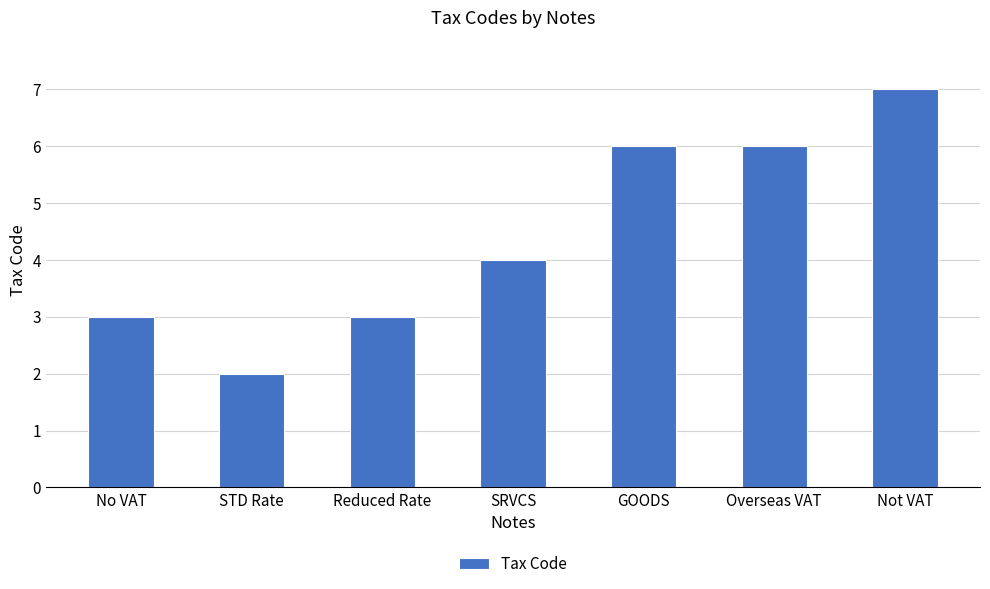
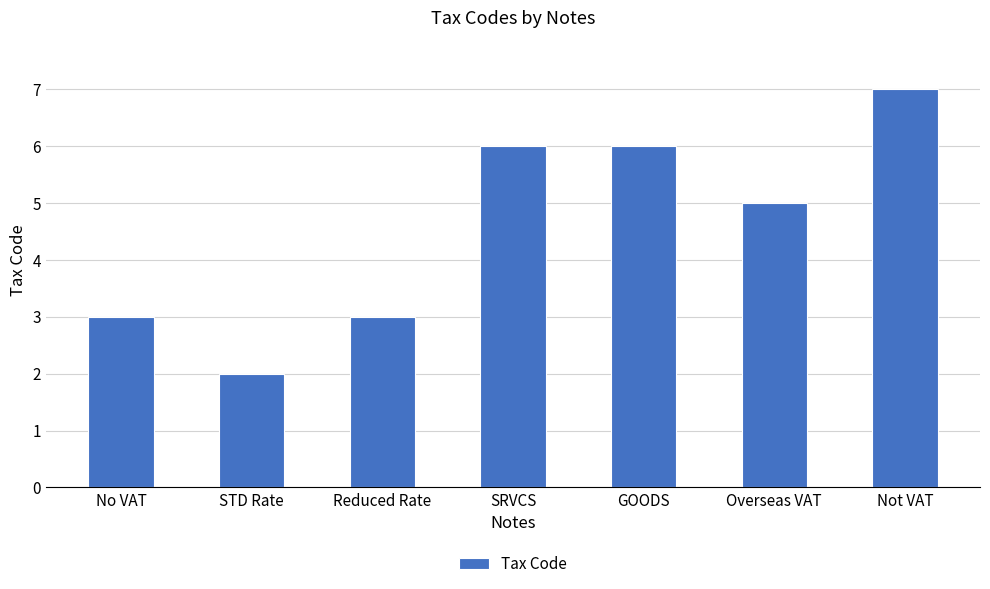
SRVCS: 4 -> 6
Overseas VAT: 6 -> 5
